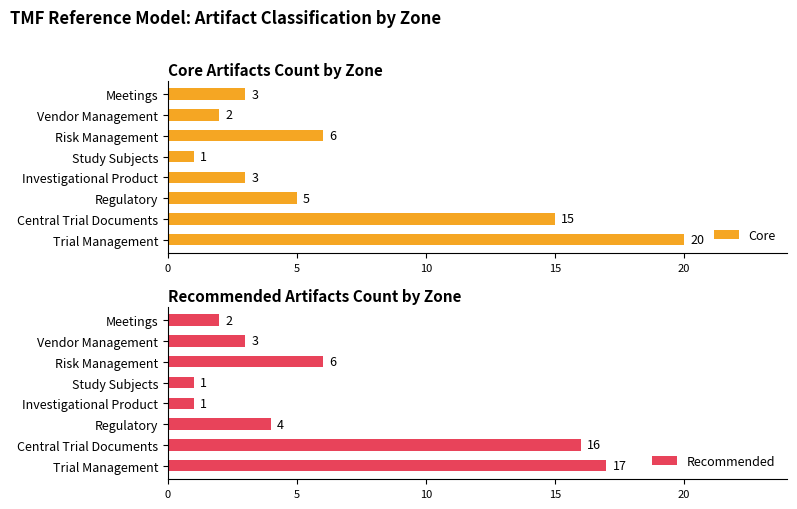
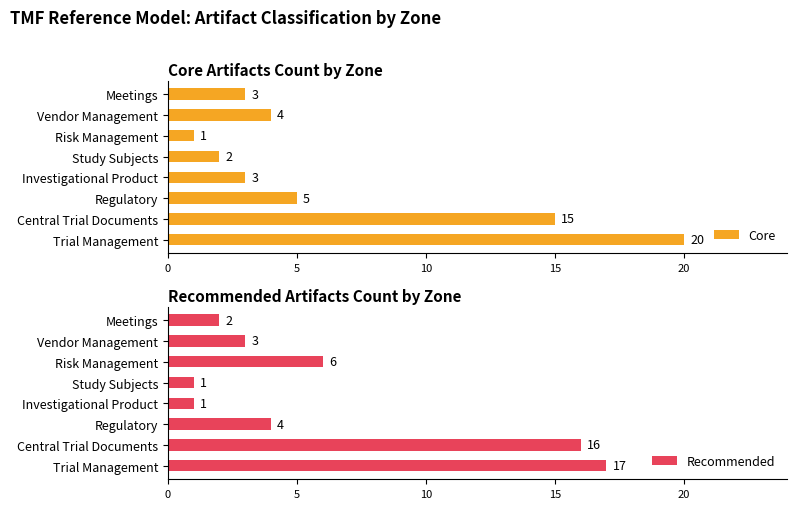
Core Artifacts Count by Zone, Vendor Management: 2 -> 4
Core Artifacts Count by Zone, Risk Management: 6 -> 1
Core Artifacts Count by Zone, Study Subjects: 1 -> 2
